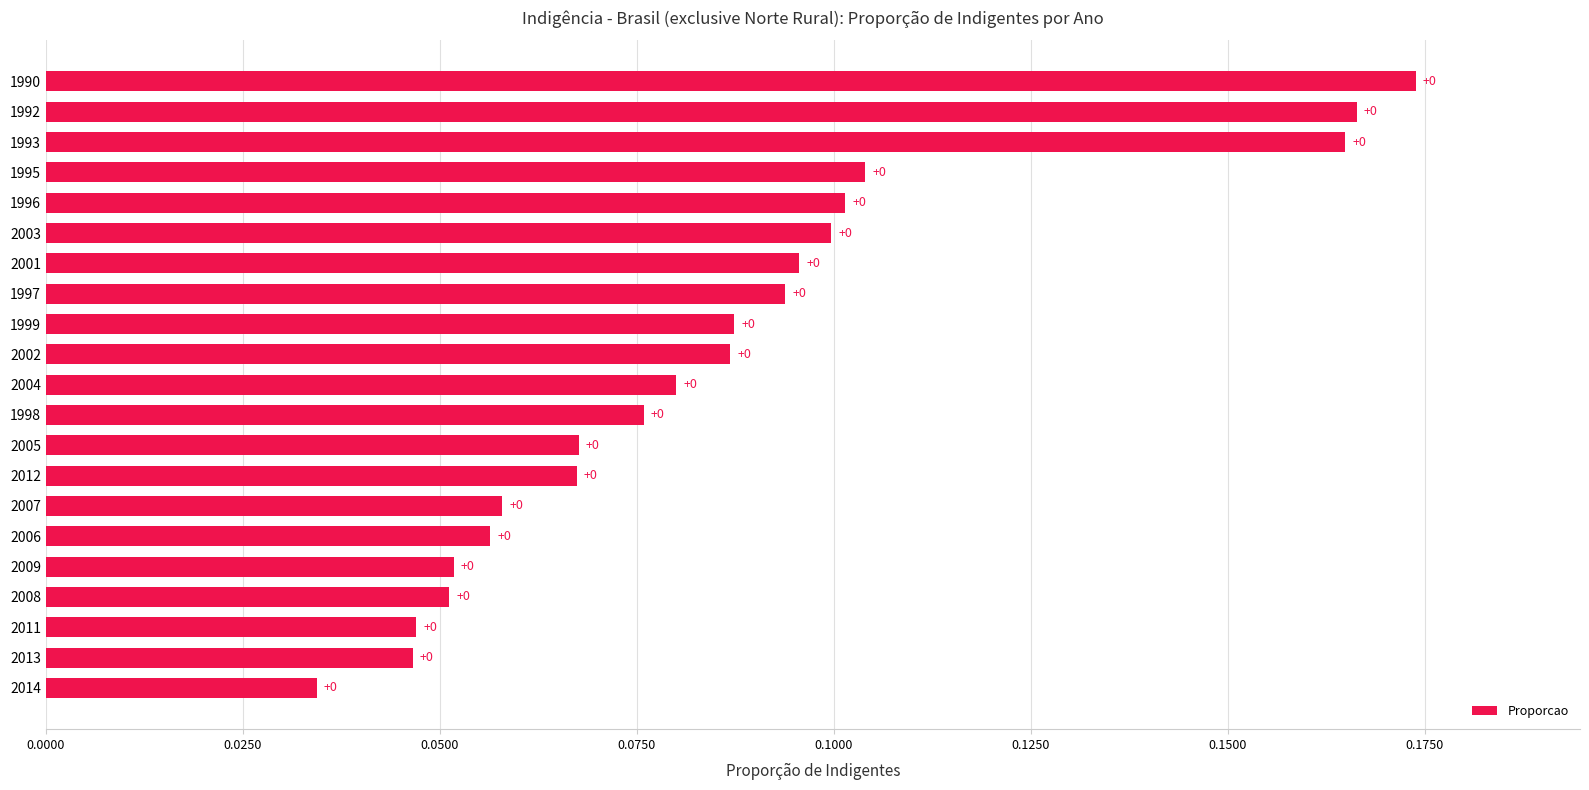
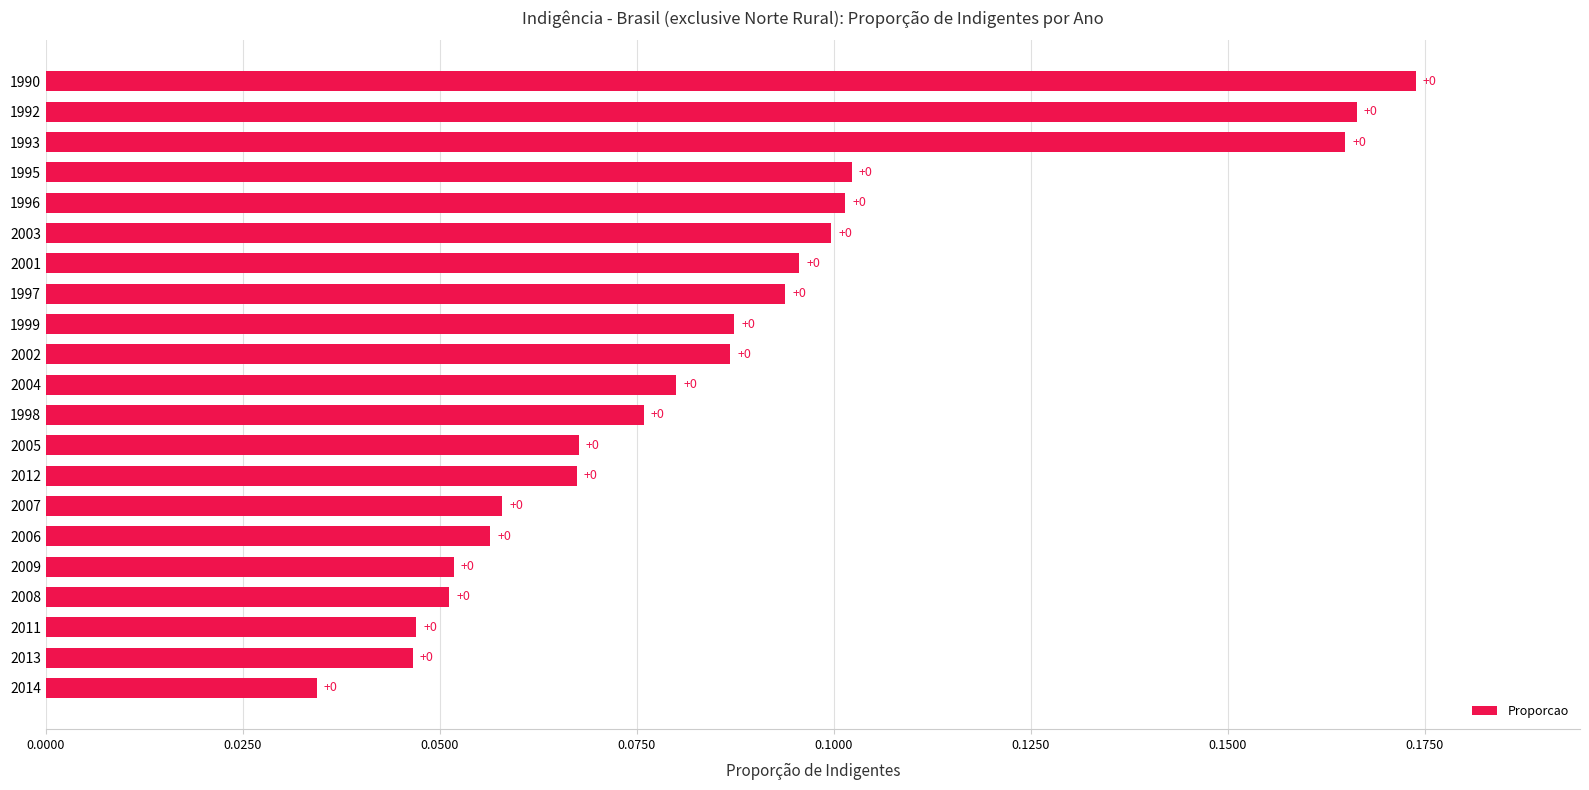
1995: 0.104 -> 0.102
